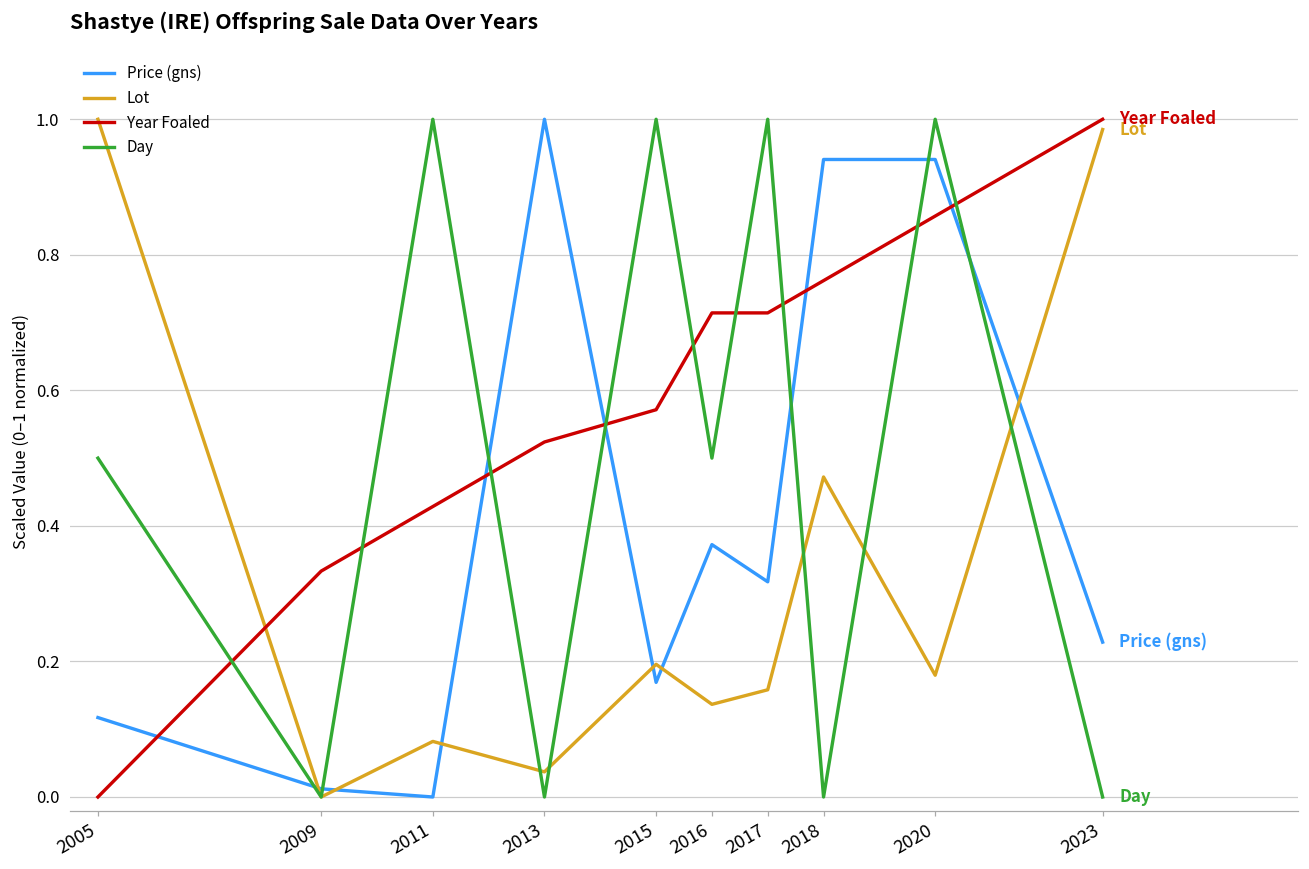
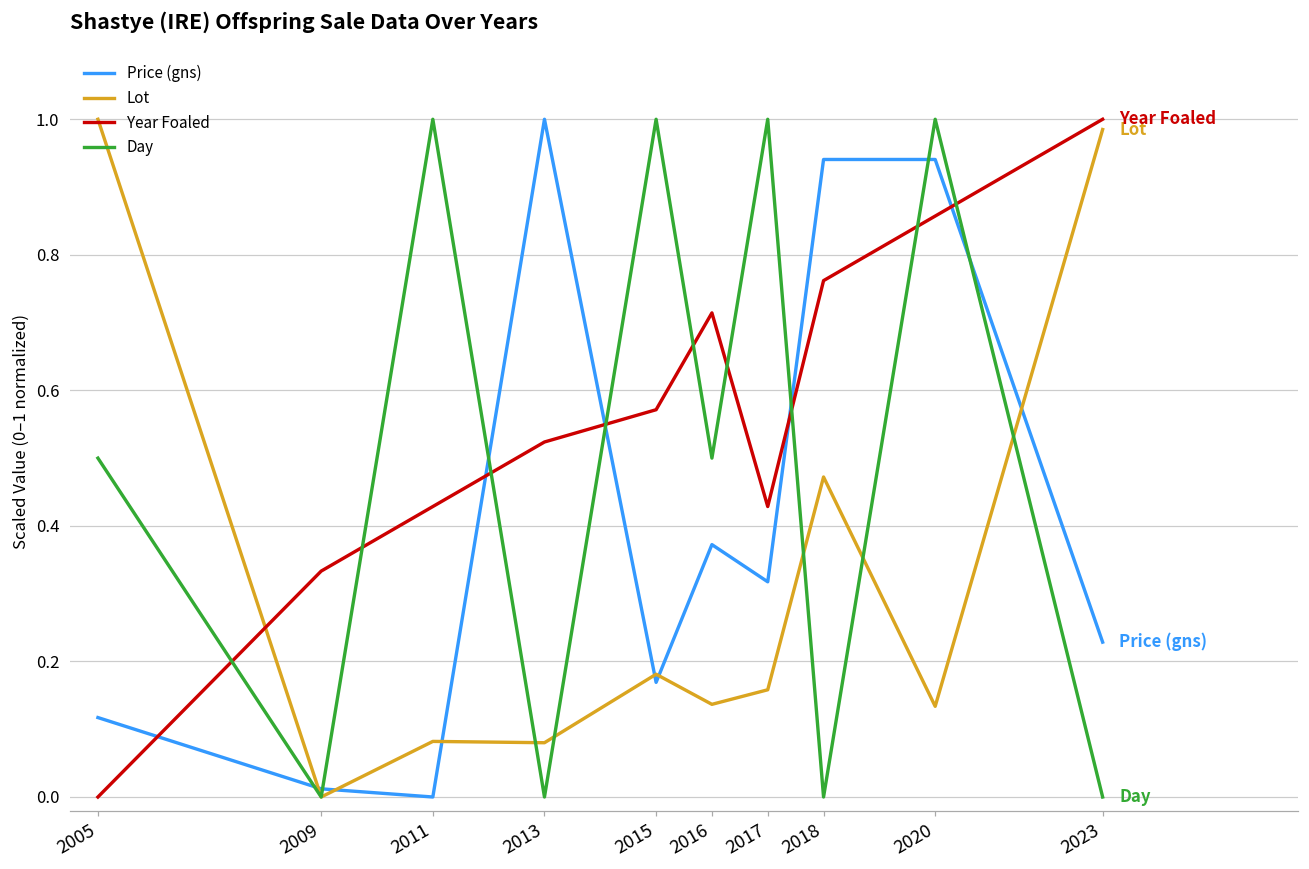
Lot, 2013: 0.04 -> 0.08
Lot, 2015: 0.20 -> 0.18
Year Foaled, 2017: 0.71 -> 0.43
Lot, 2020: 0.18 -> 0.13
